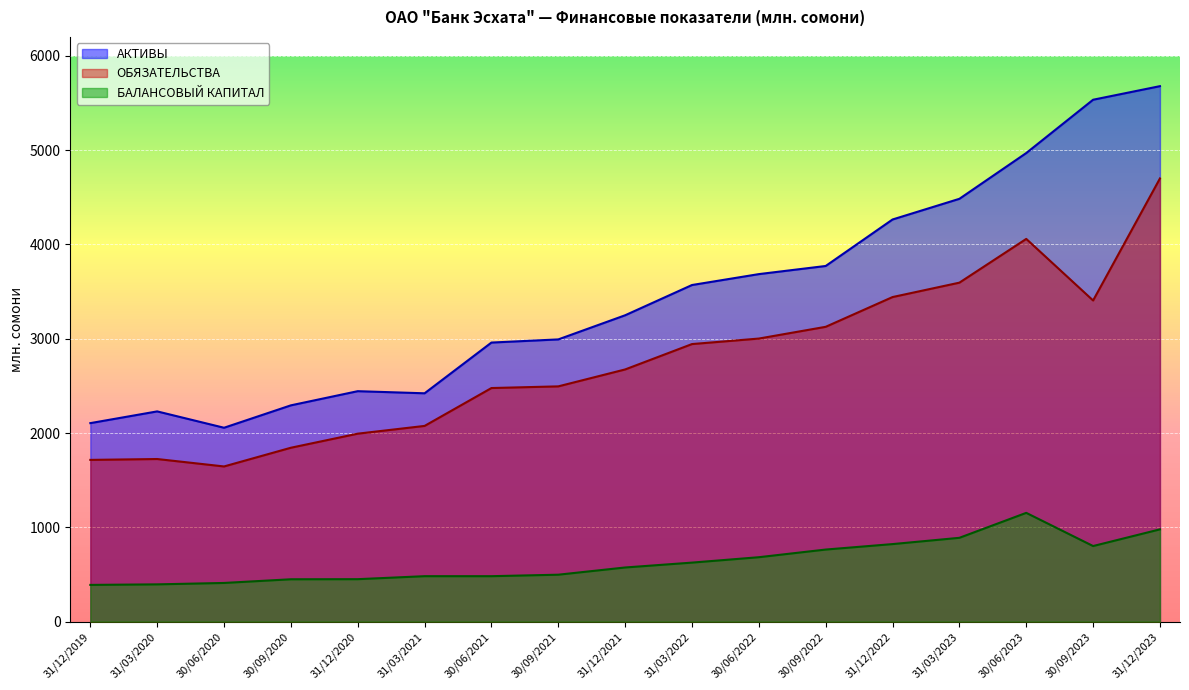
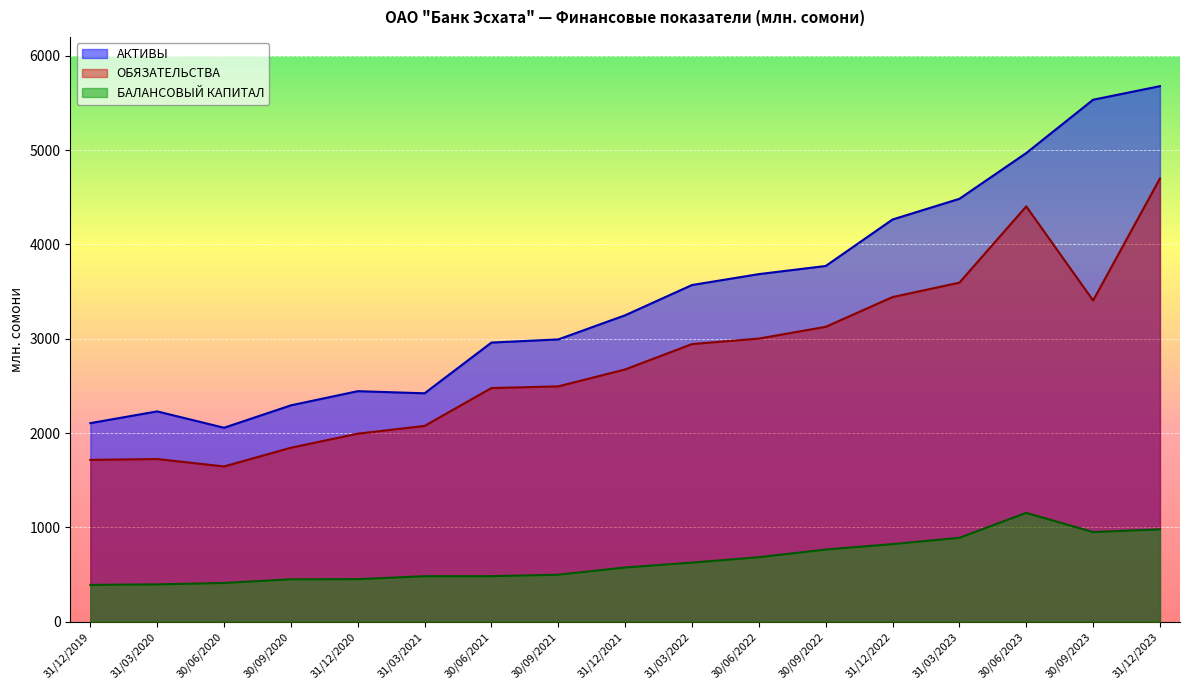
ОБЯЗАТЕЛЬСТВА, 30/06/2023: 4100 -> 4400
БАЛАНСОВЫЙ КАПИТАЛ, 30/09/2023: 800 -> 1000
